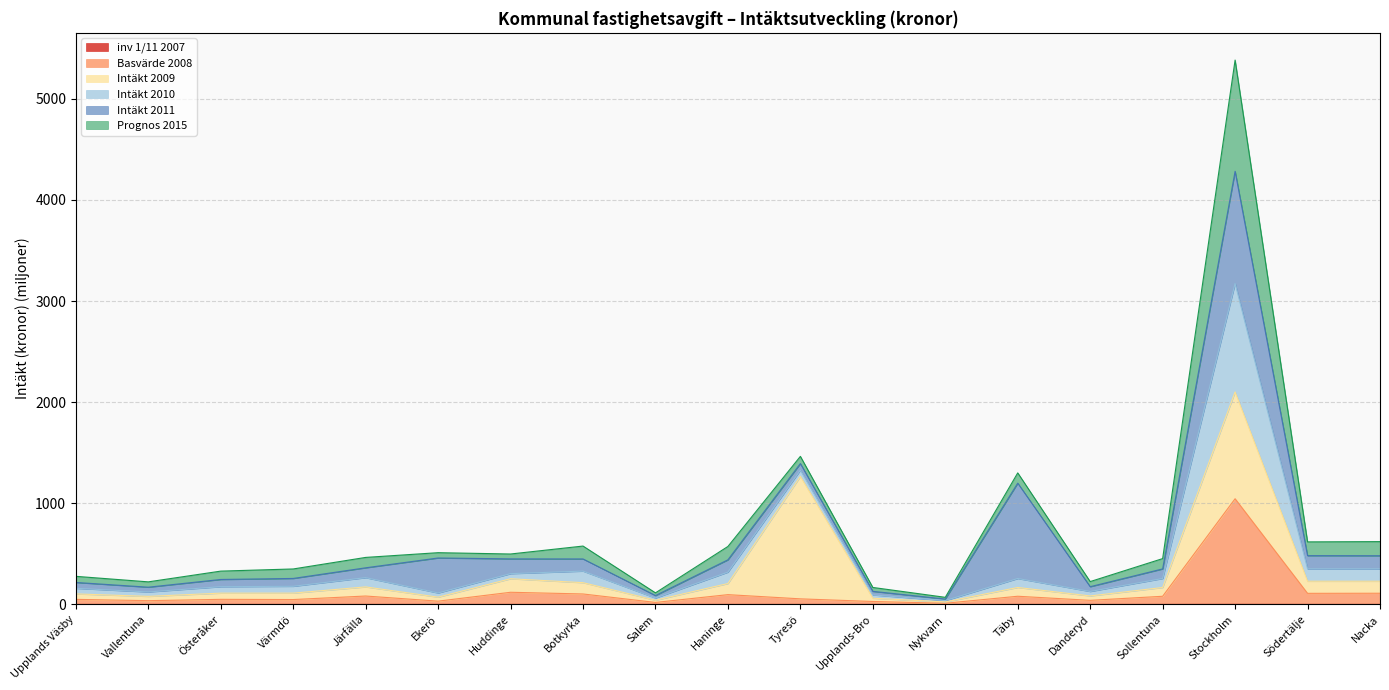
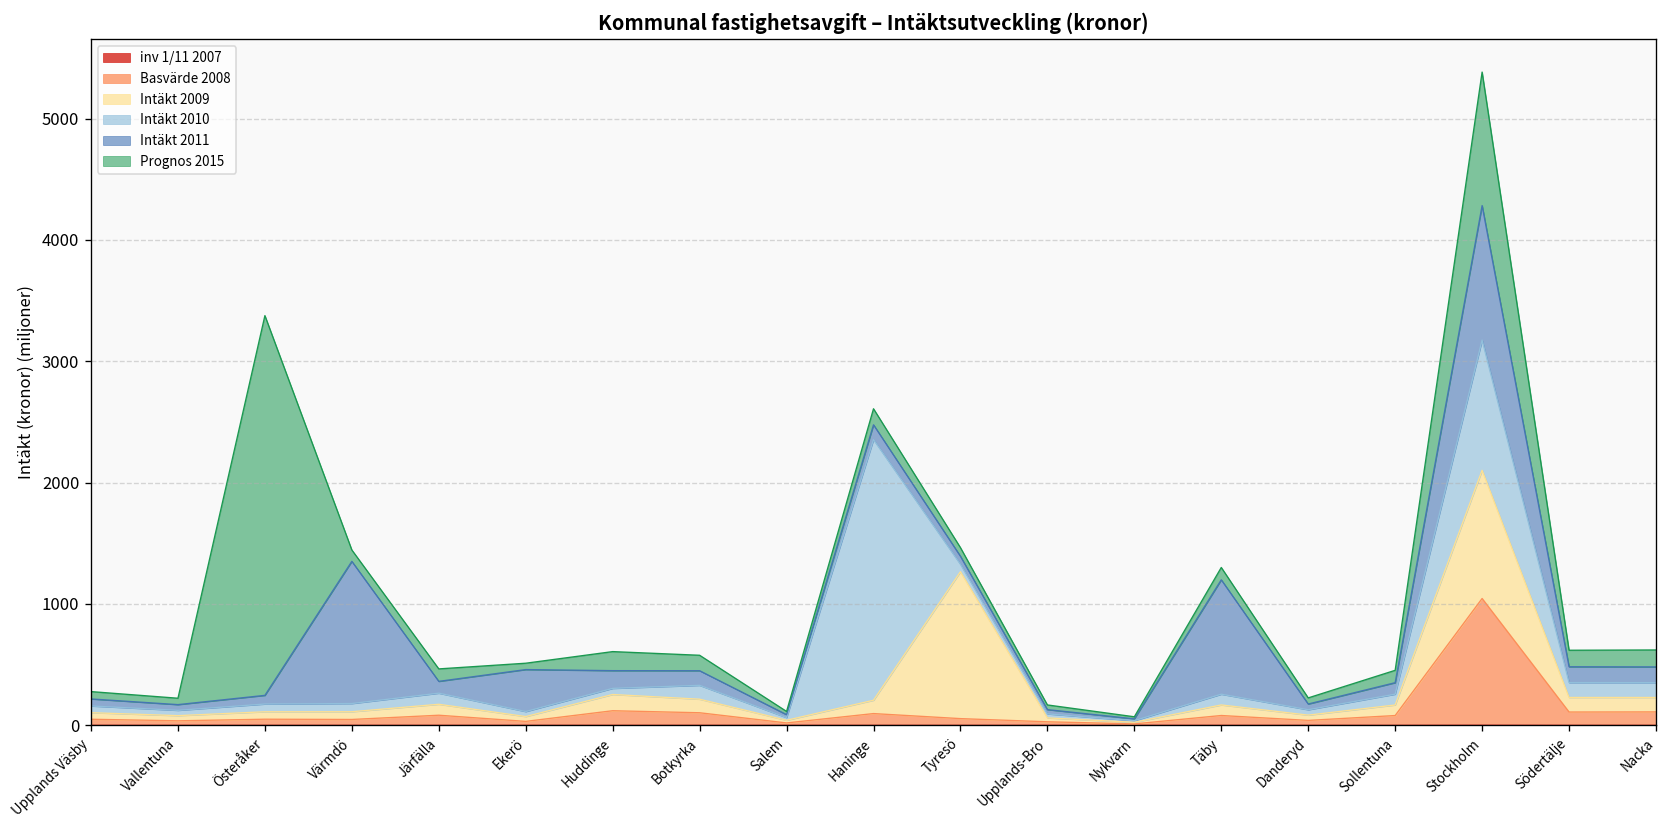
Prognos 2015, Österåker: 80 -> 3130
Intäkt 2011, Värmdö: 80 -> 1170
Prognos 2015, Huddinge: 50 -> 160
Intäkt 2010, Haninge: 110 -> 2150
